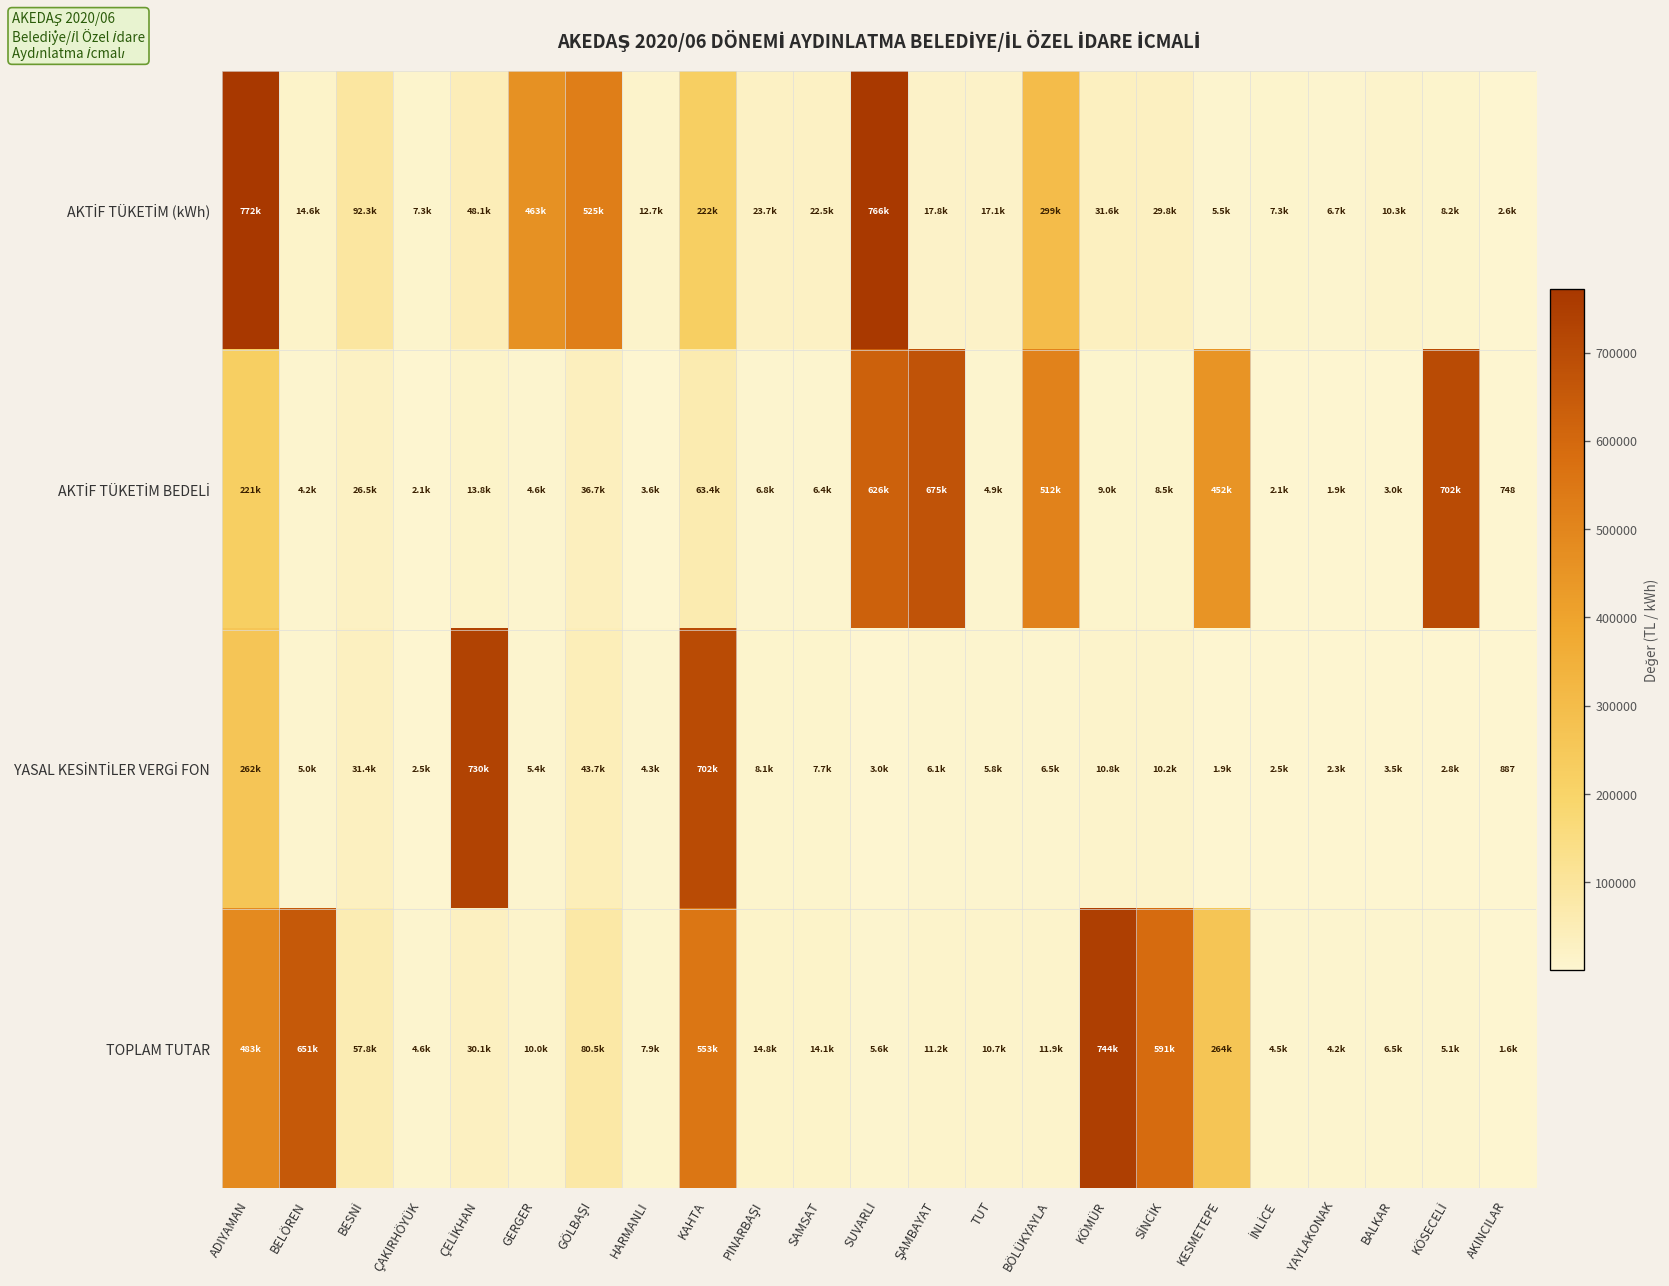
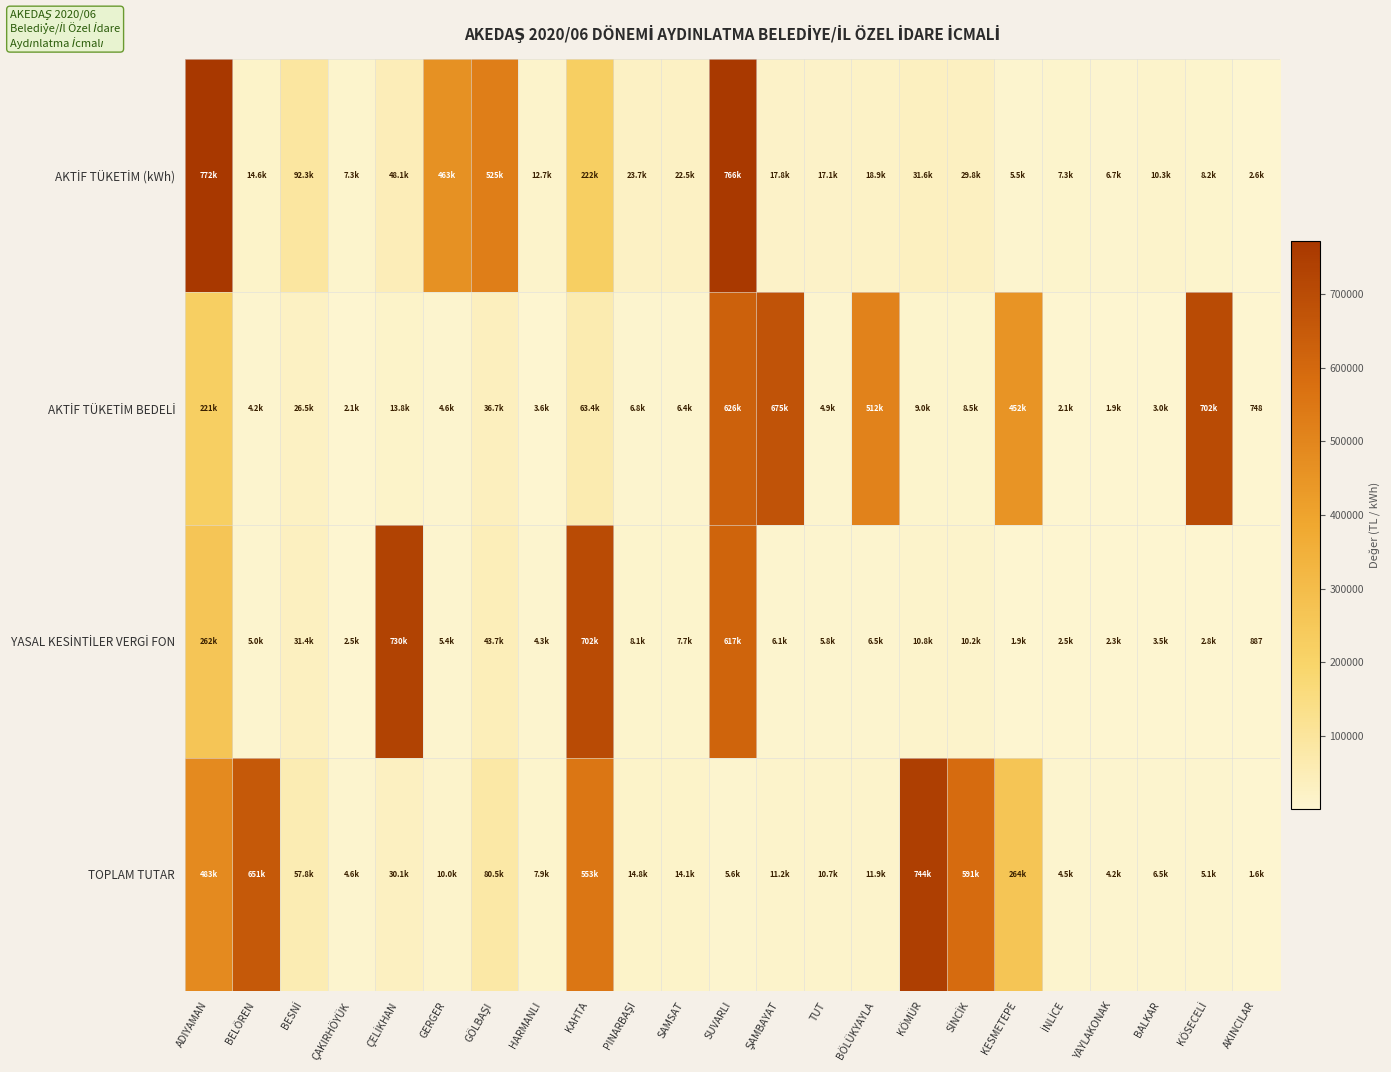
AKTİF TÜKETİM (kWh), BÖLÜKYAYLA: 299k -> 18.9k
YASAL KESİNTİLER VERGİ FON, SUVARLI: 3.0k -> 617k
